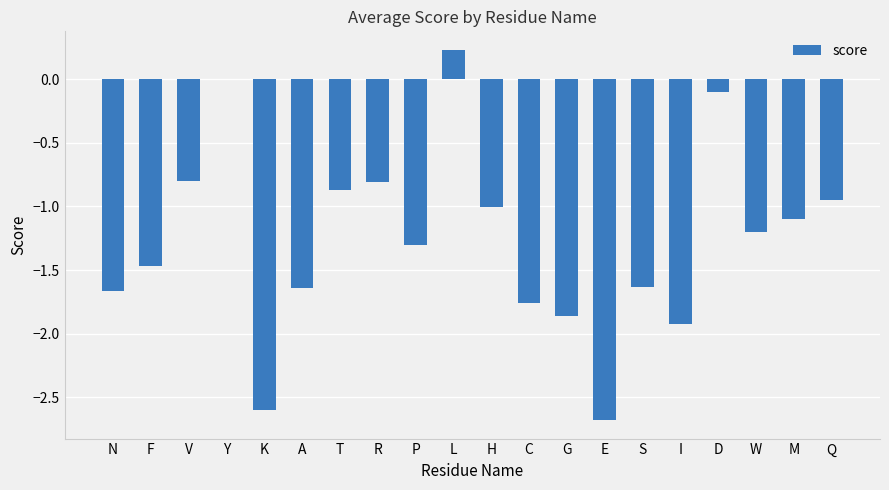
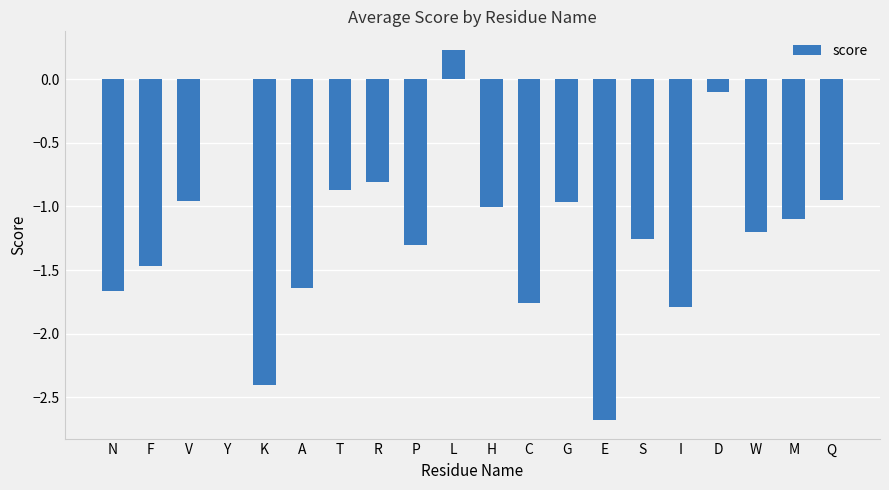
V: -0.80 -> -0.96
K: -2.60 -> -2.40
G: -1.86 -> -0.97
S: -1.63 -> -1.26
I: -1.93 -> -1.79
